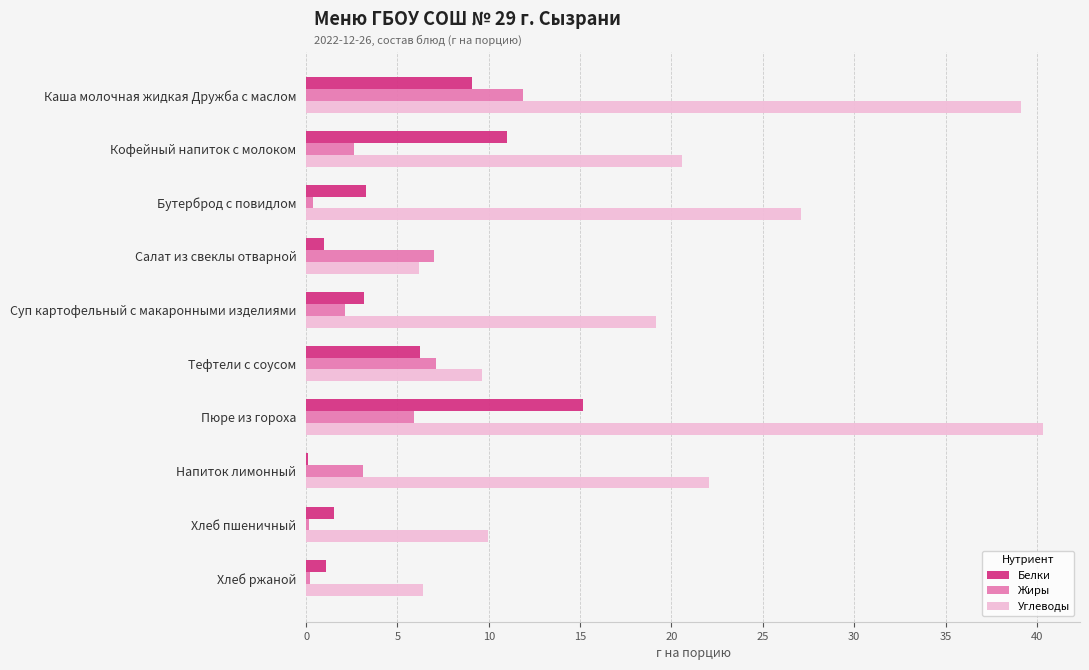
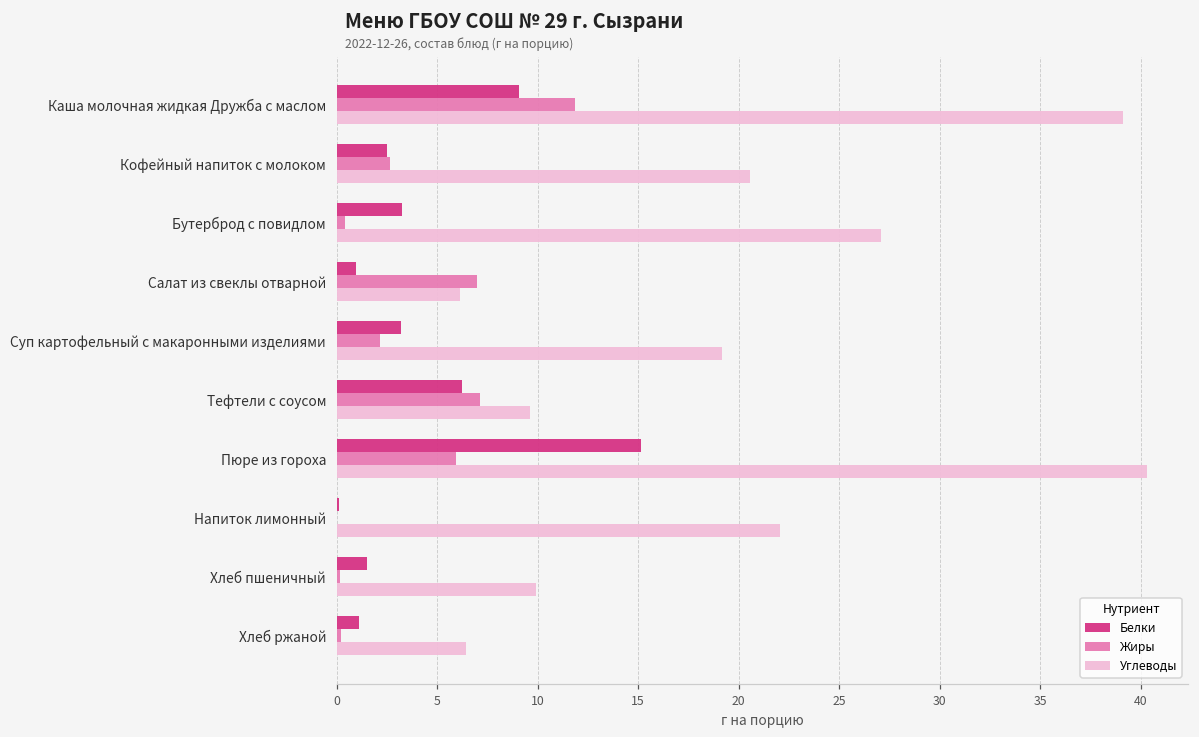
Белки, Кофейный напиток с молоком: 11.0 -> 2.5
Жиры, Напиток лимонный: 3.1 -> 0.0
